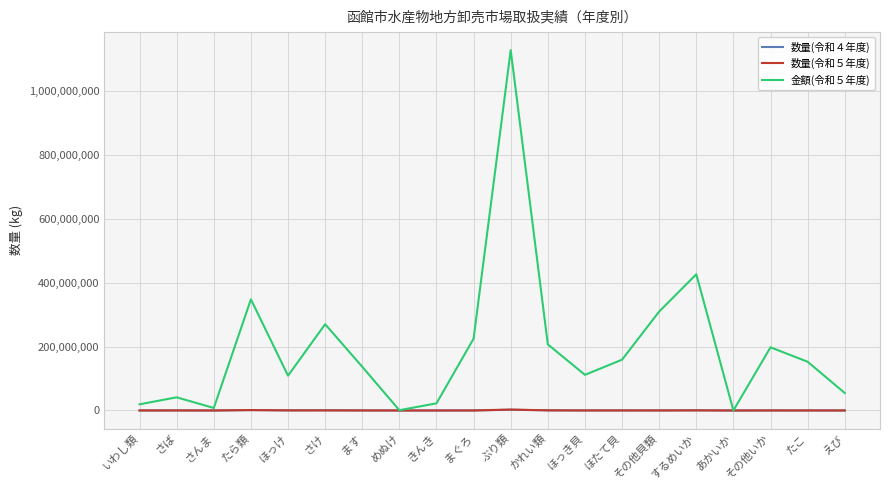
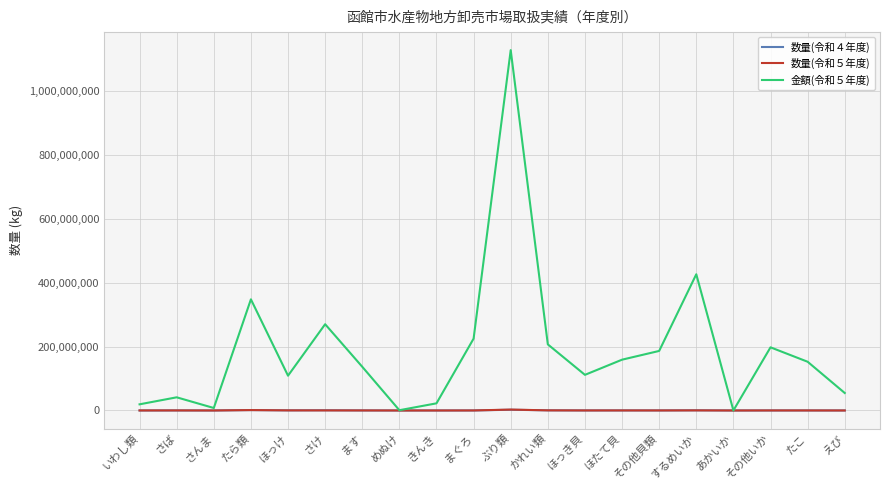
金額(令和５年度), その他貝類: 310,000,000 -> 190,000,000
